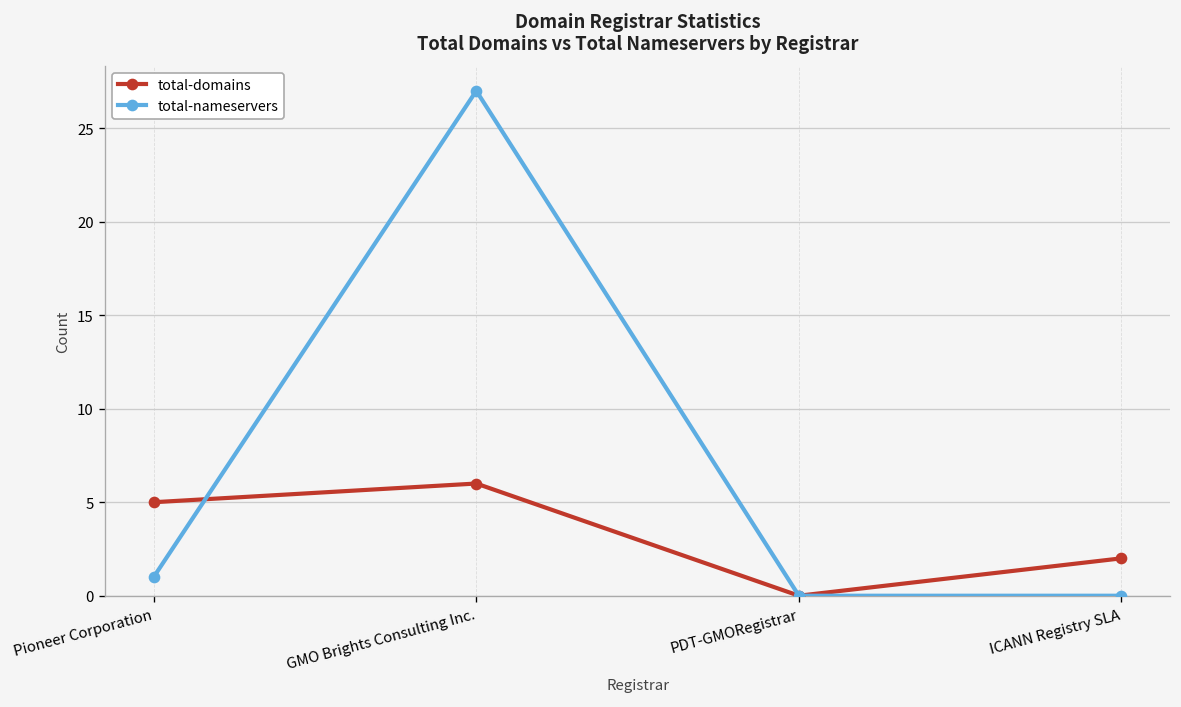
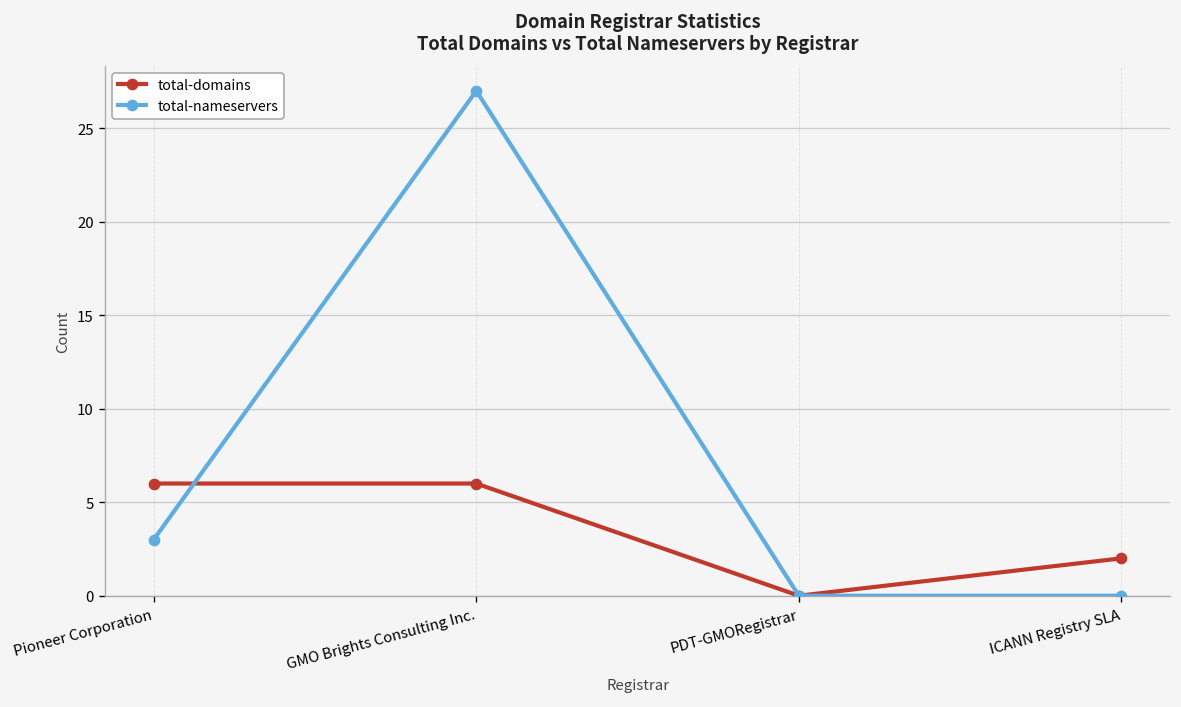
total-domains, Pioneer Corporation: 5 -> 6
total-nameservers, Pioneer Corporation: 1 -> 3
